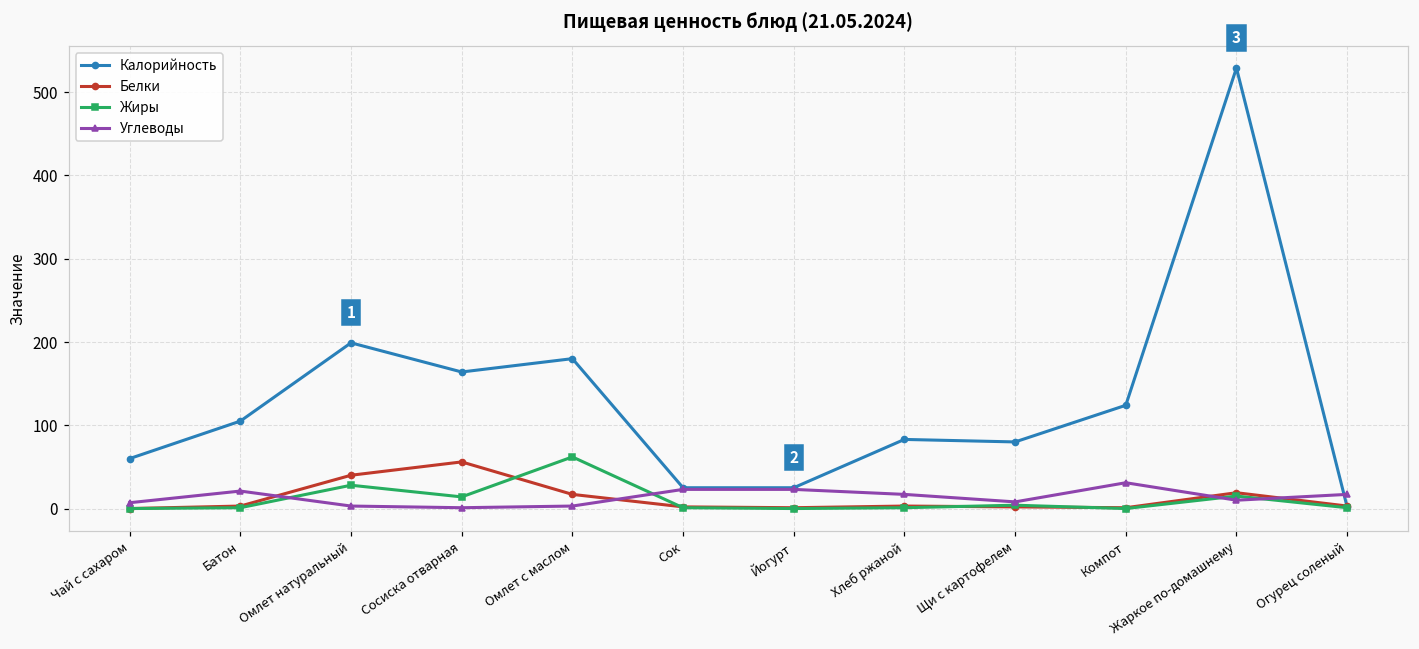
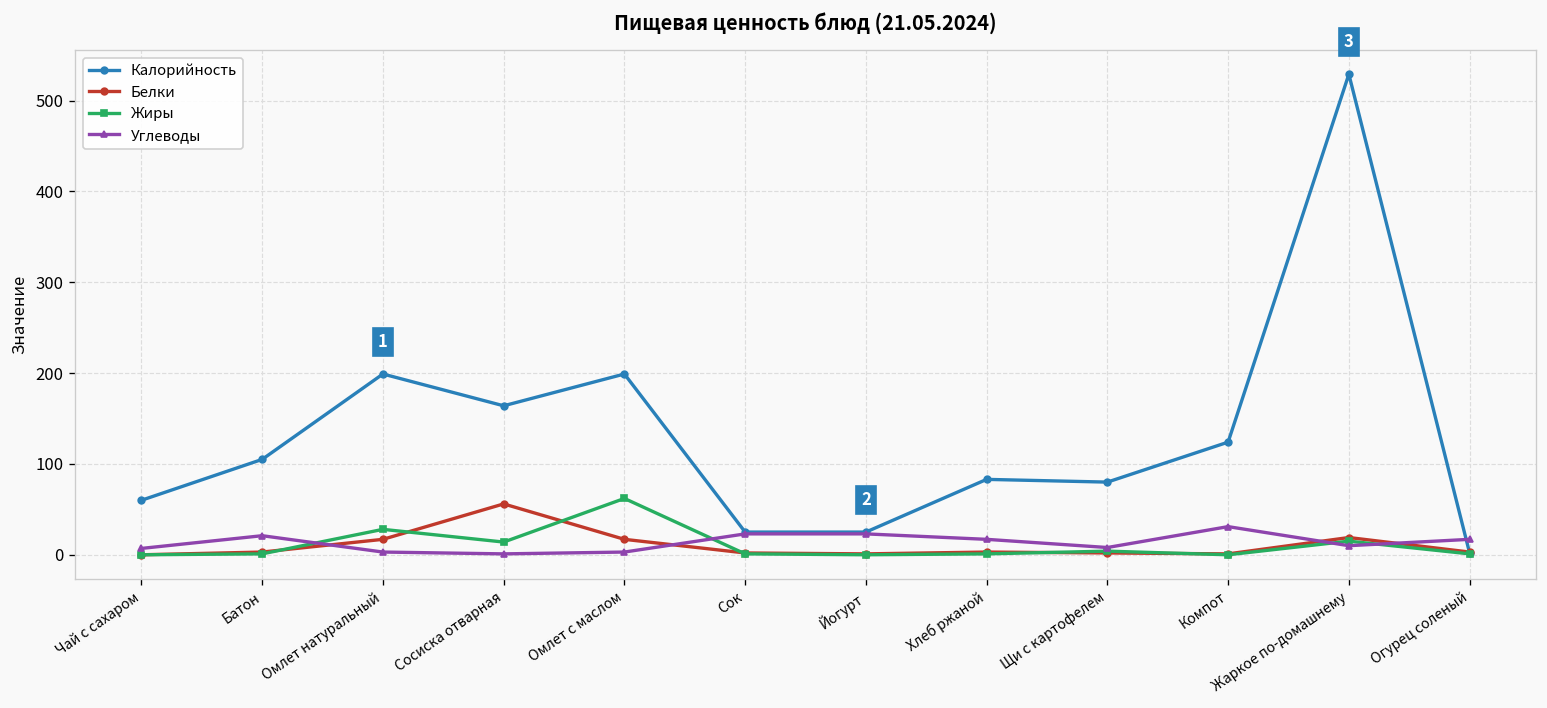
Белки, Омлет натуральный: 40 -> 20
Калорийность, Омлет с маслом: 180 -> 200
